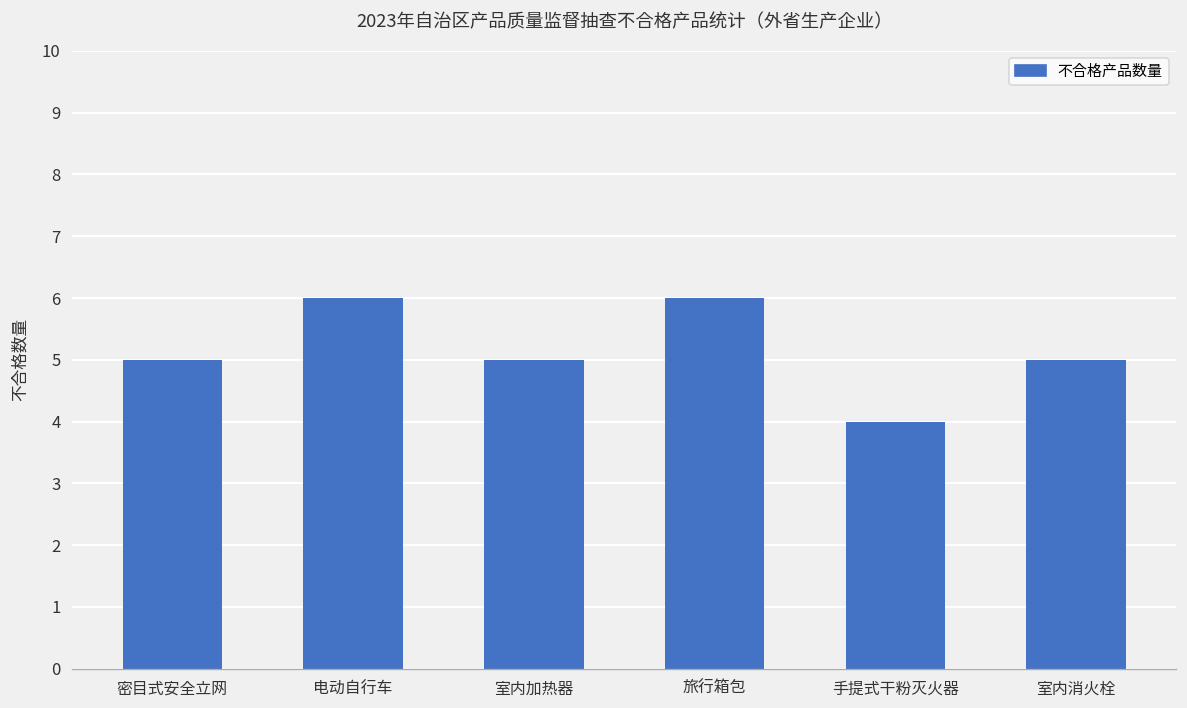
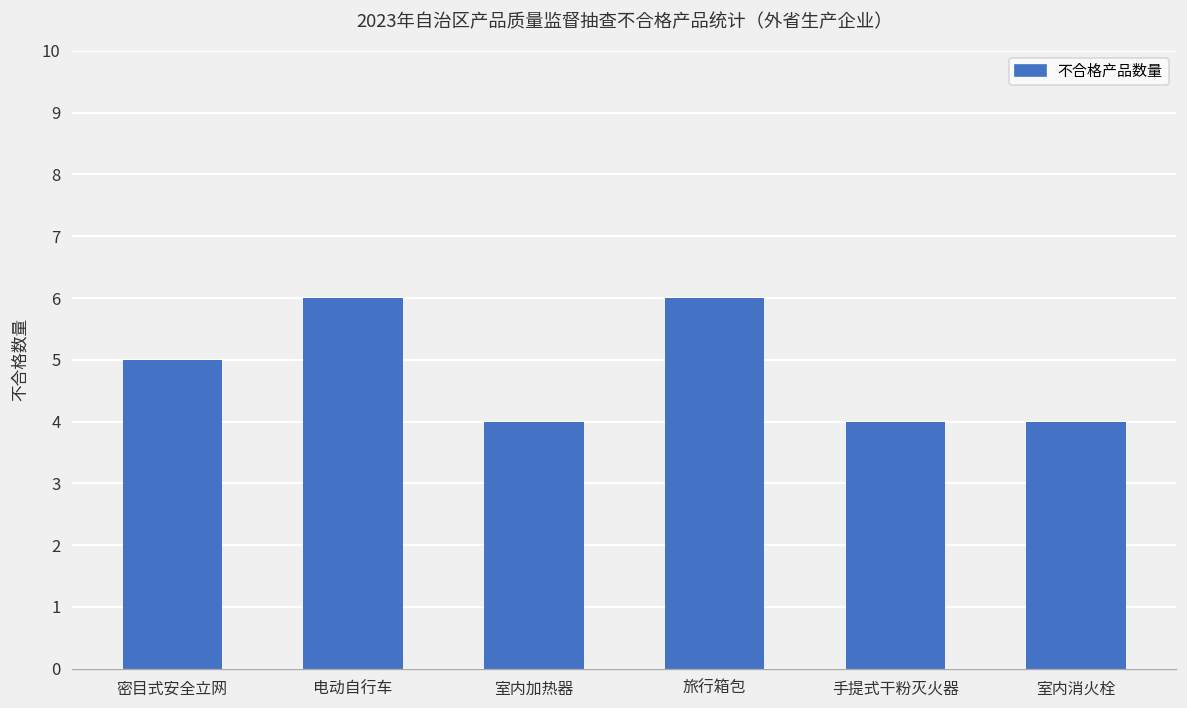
室内加热器: 5 -> 4
室内消火栓: 5 -> 4
